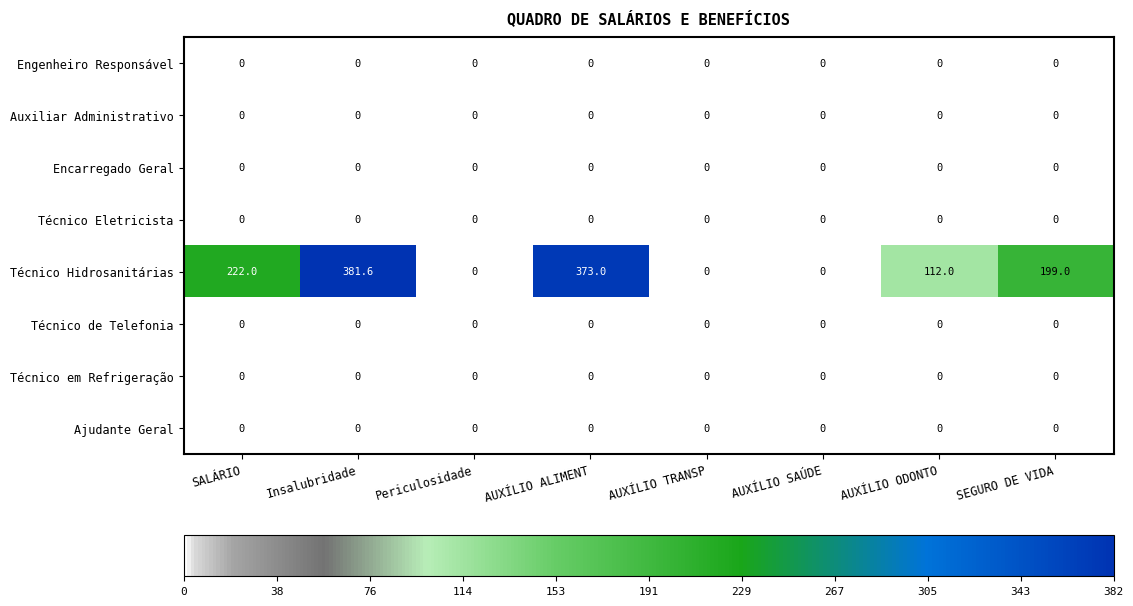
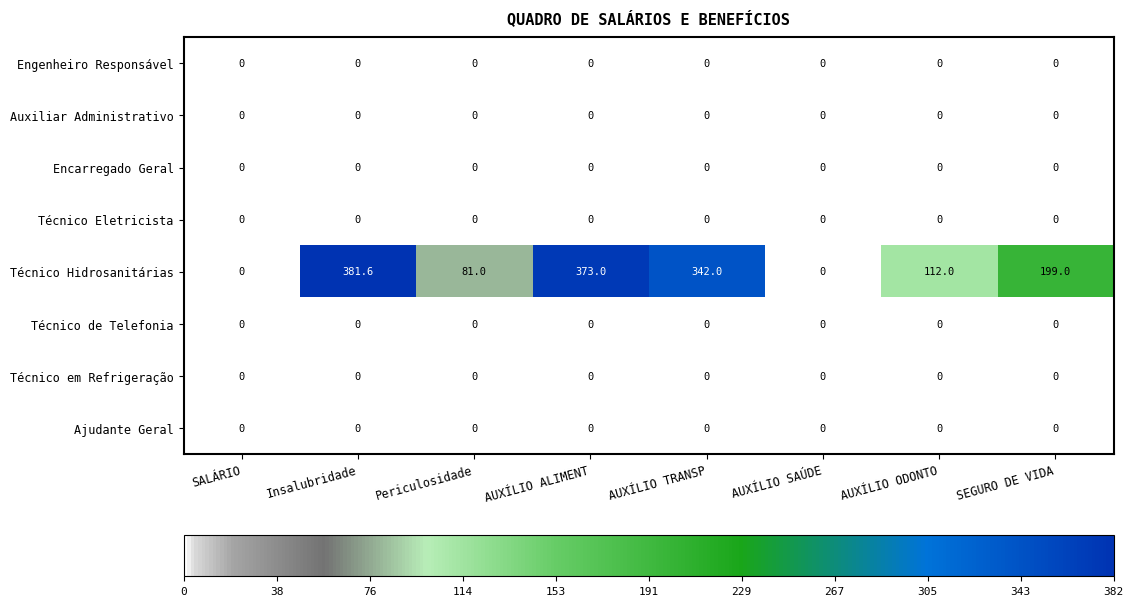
Técnico Hidrosanitárias, SALÁRIO: 222.0 -> 0
Técnico Hidrosanitárias, Periculosidade: 0 -> 81.0
Técnico Hidrosanitárias, AUXÍLIO TRANSP: 0 -> 342.0
